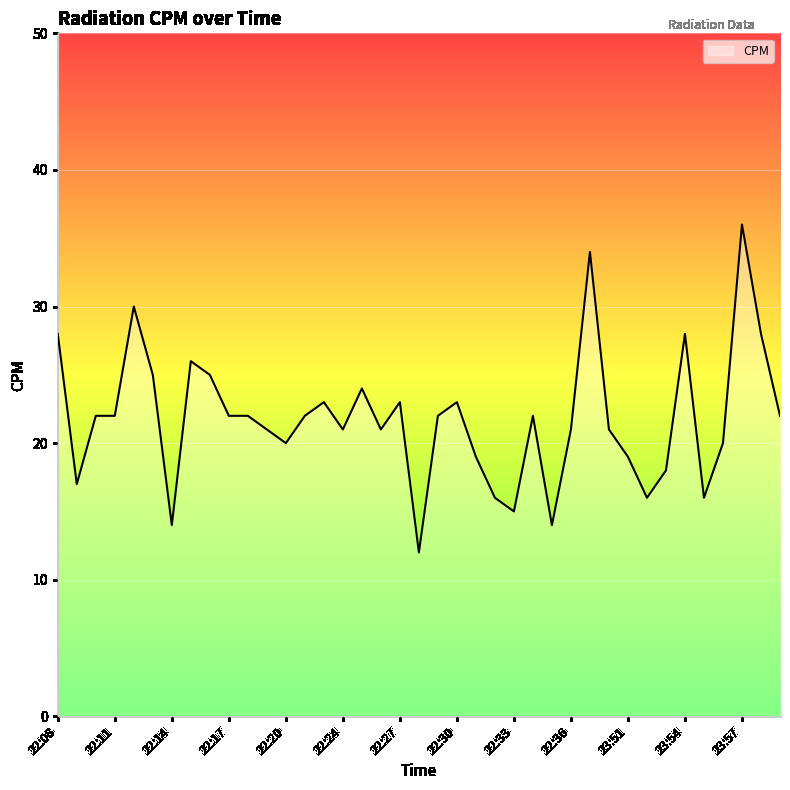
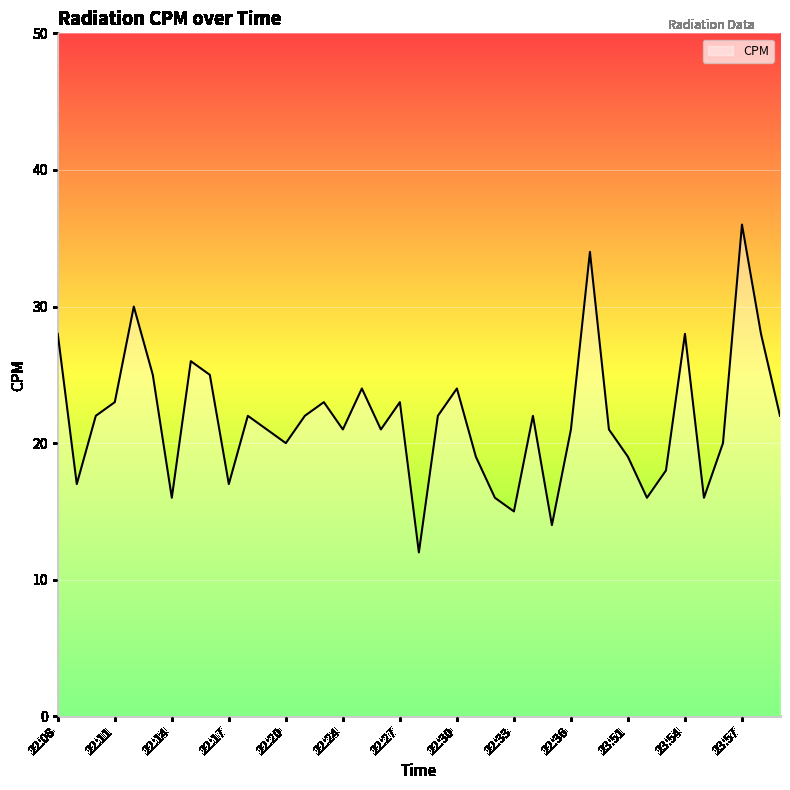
22:11: 22 -> 23
22:14: 14 -> 16
22:17: 22 -> 17
22:30: 23 -> 24
